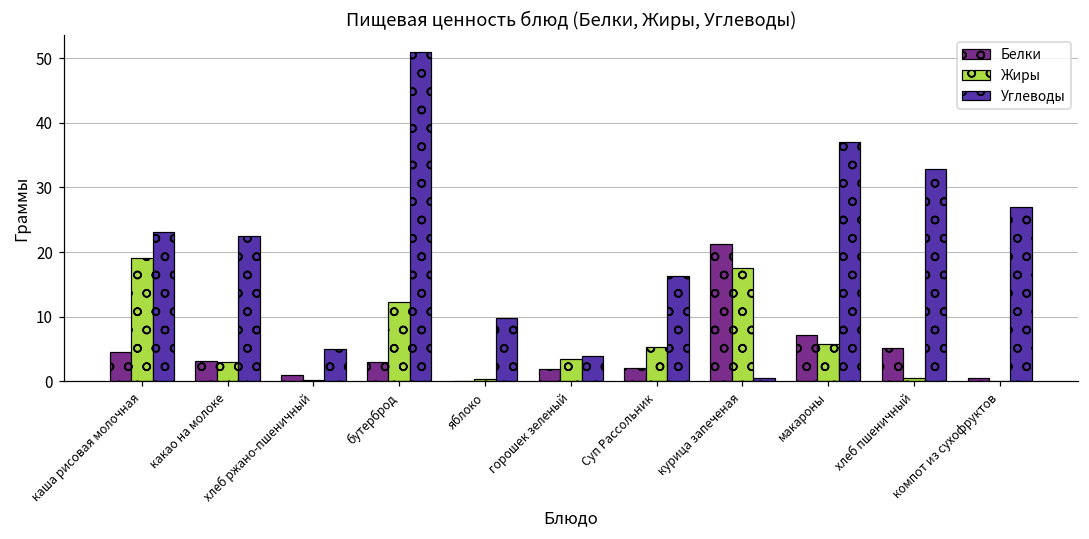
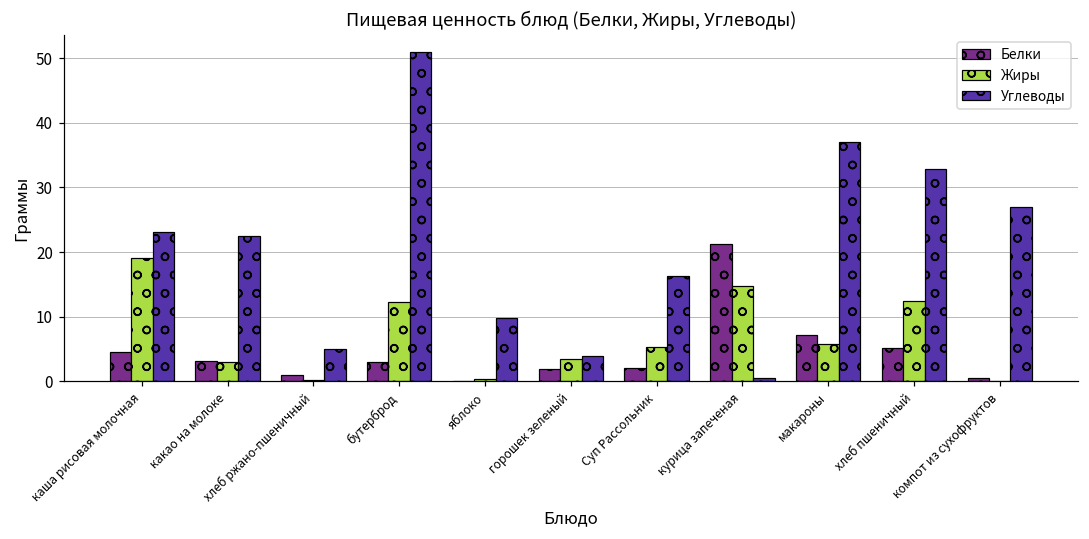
Жиры, курица запеченая: 18 -> 15
Жиры, хлеб пшеничный: 1 -> 13
